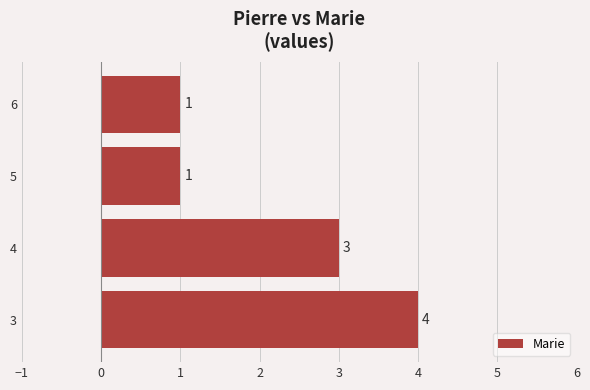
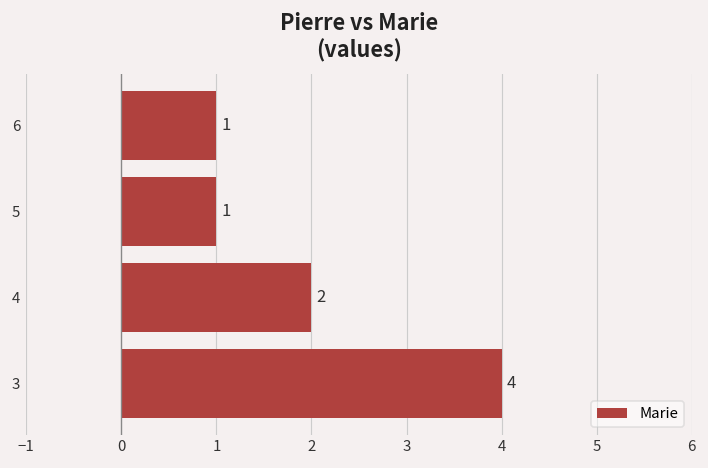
4: 3 -> 2
